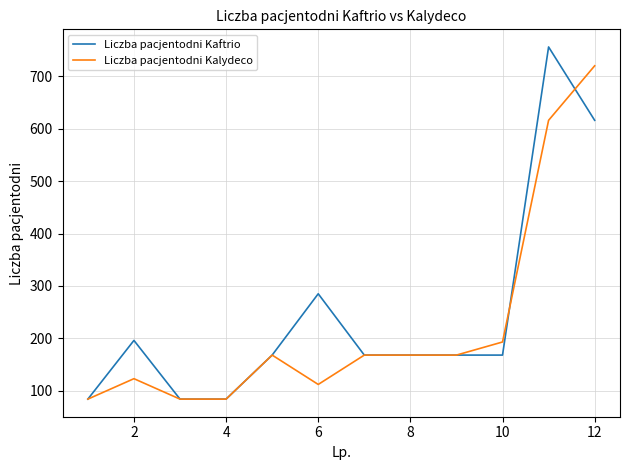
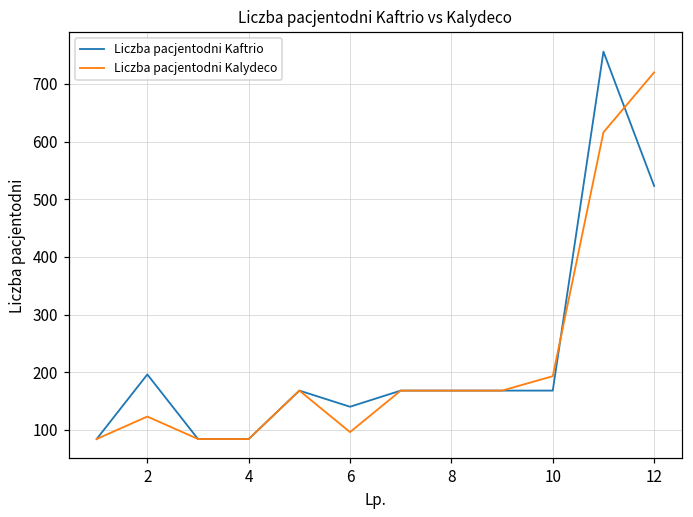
Liczba pacjentodni Kaftrio, 6: 290 -> 140
Liczba pacjentodni Kalydeco, 6: 110 -> 100
Liczba pacjentodni Kaftrio, 12: 620 -> 520
